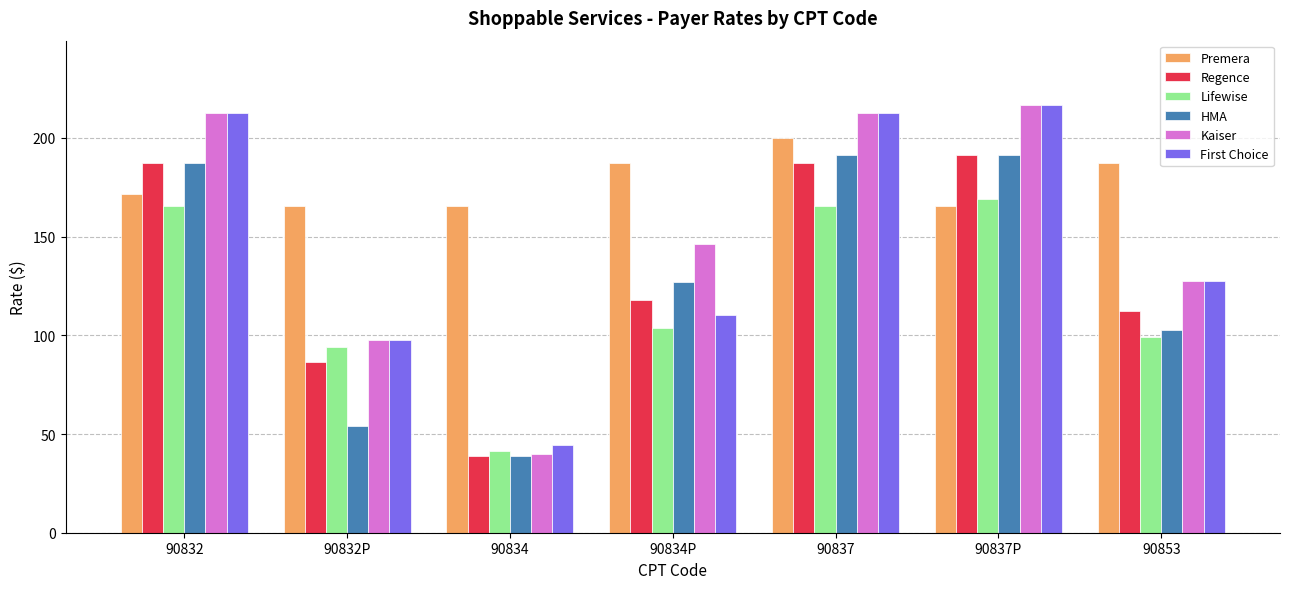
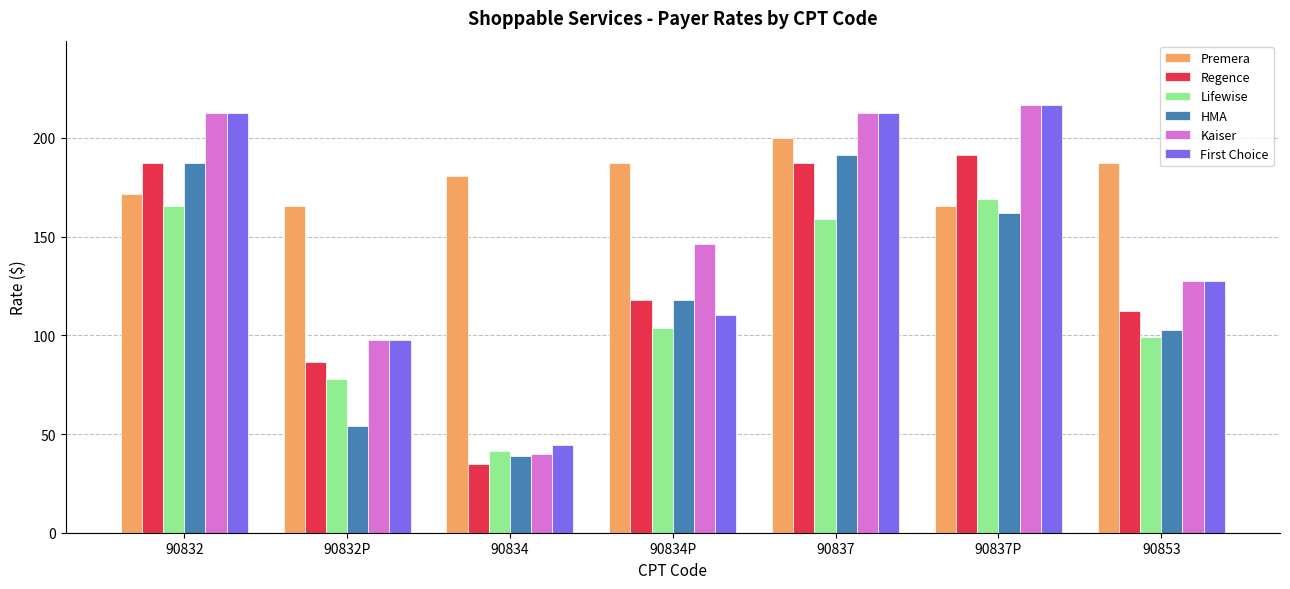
Lifewise, 90832P: 94 -> 78
Premera, 90834: 166 -> 181
Regence, 90834: 39 -> 35
HMA, 90834P: 127 -> 118
Lifewise, 90837: 166 -> 159
HMA, 90837P: 191 -> 162
